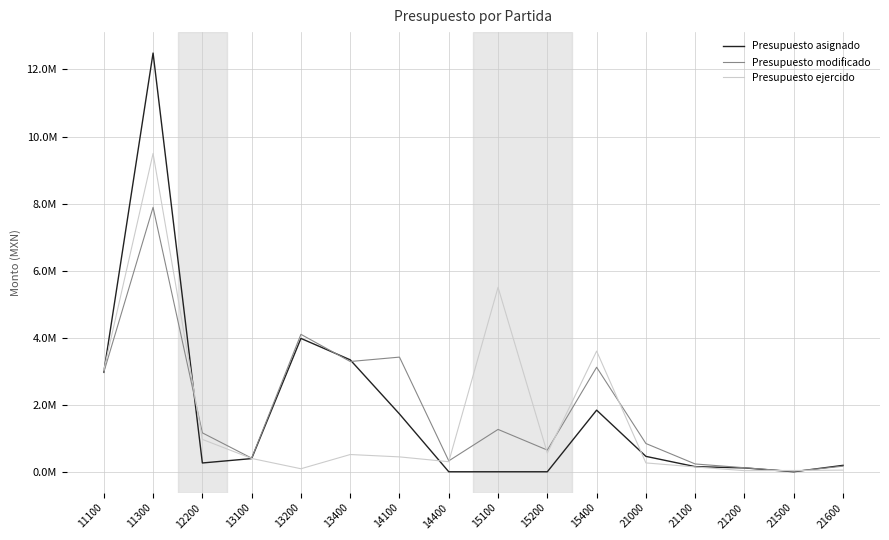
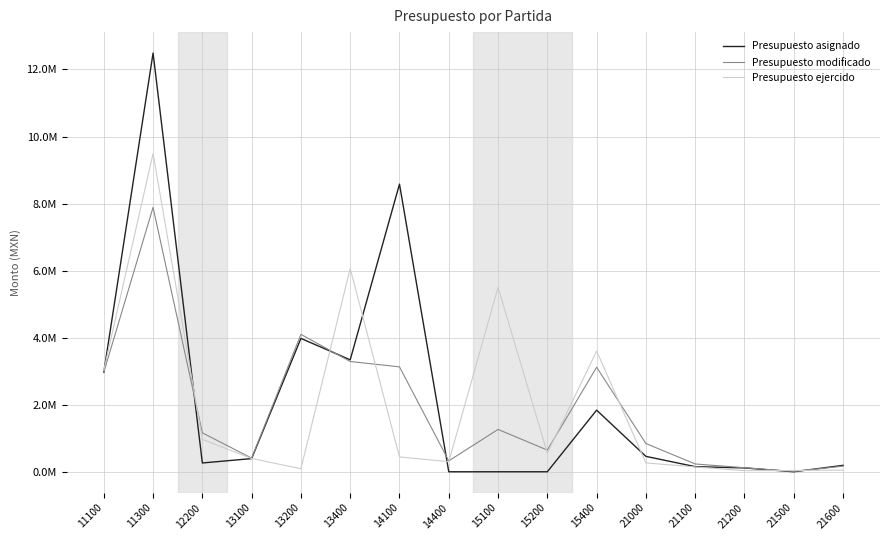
Presupuesto ejercido, 13400: 500000 -> 6100000
Presupuesto asignado, 14100: 1700000 -> 8600000
Presupuesto modificado, 14100: 3400000 -> 3100000
